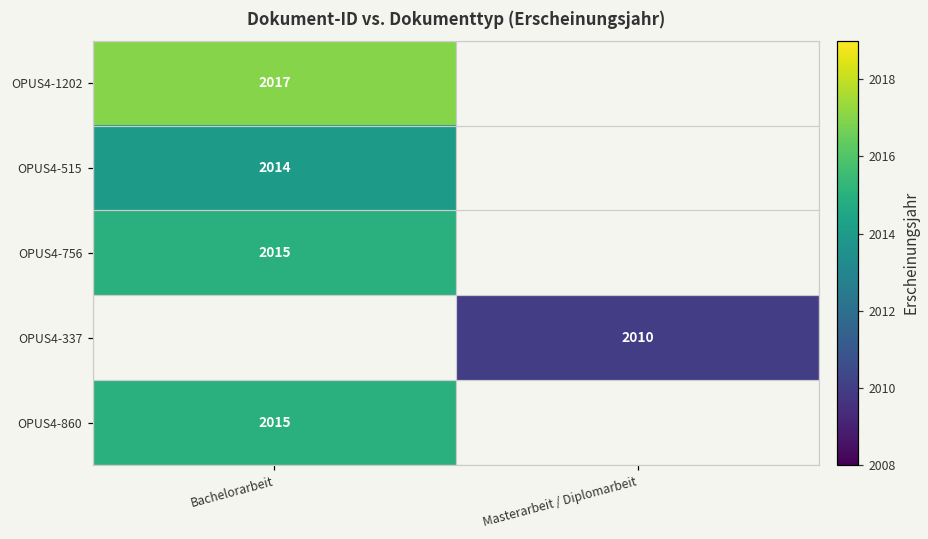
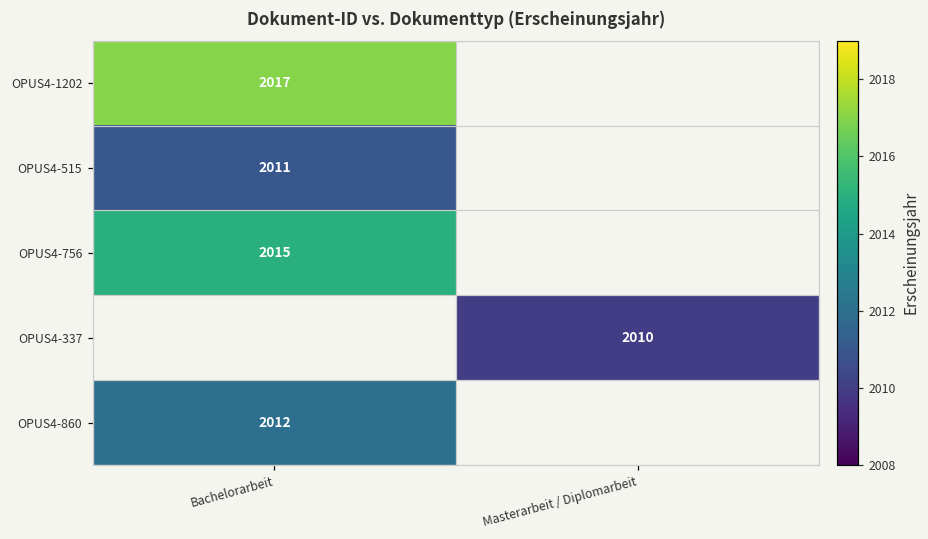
OPUS4-515, Bachelorarbeit: 2014 -> 2011
OPUS4-860, Bachelorarbeit: 2015 -> 2012
